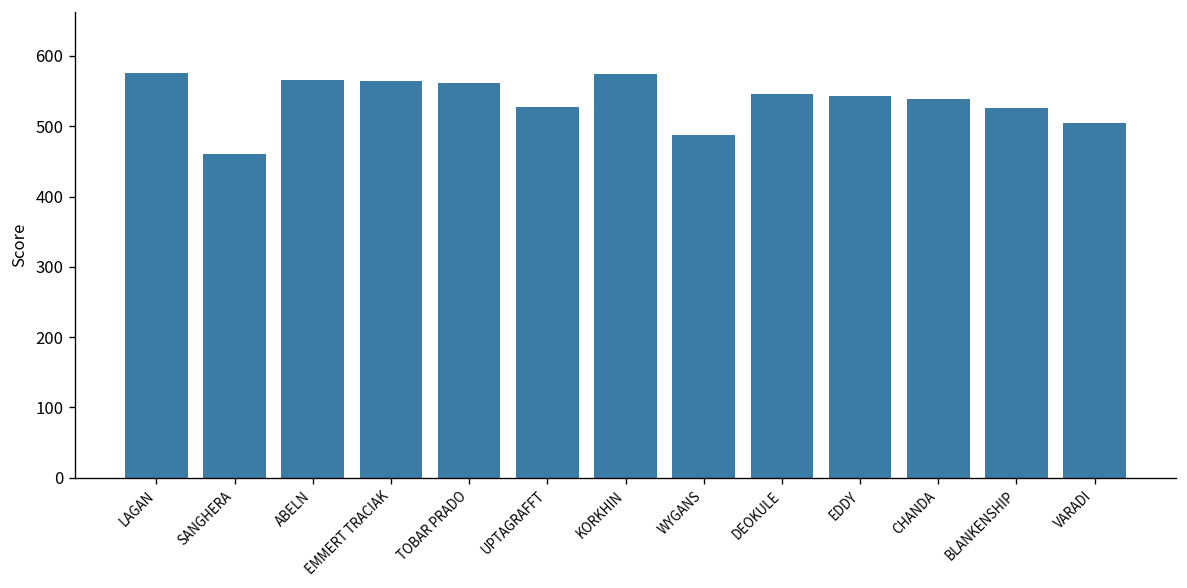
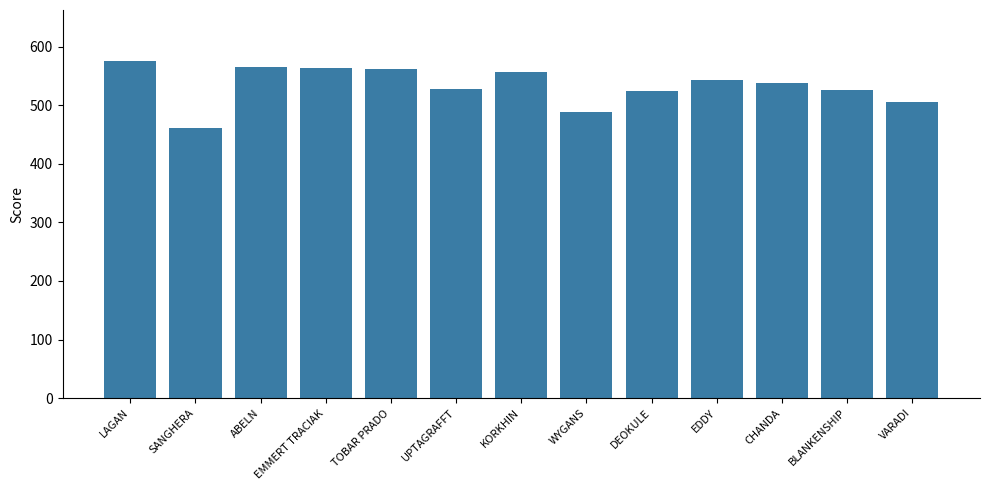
KORKHIN: 570 -> 560
DEOKULE: 550 -> 530
